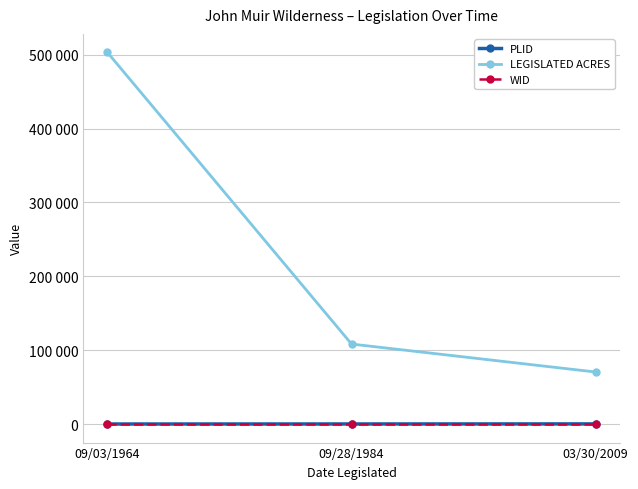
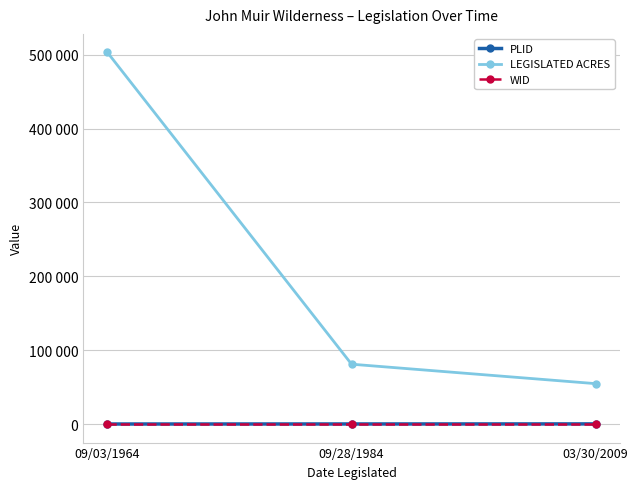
LEGISLATED ACRES, 09/28/1984: 110000 -> 80000
LEGISLATED ACRES, 03/30/2009: 70000 -> 50000
